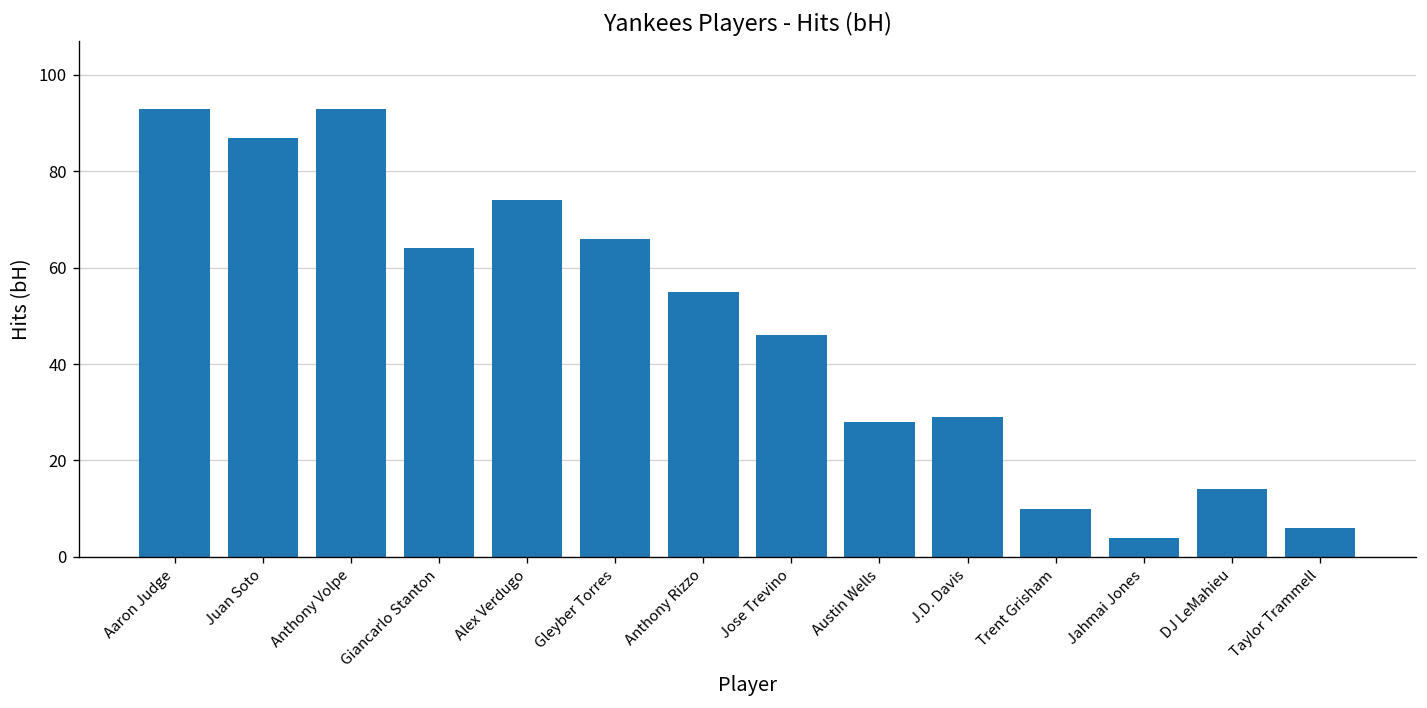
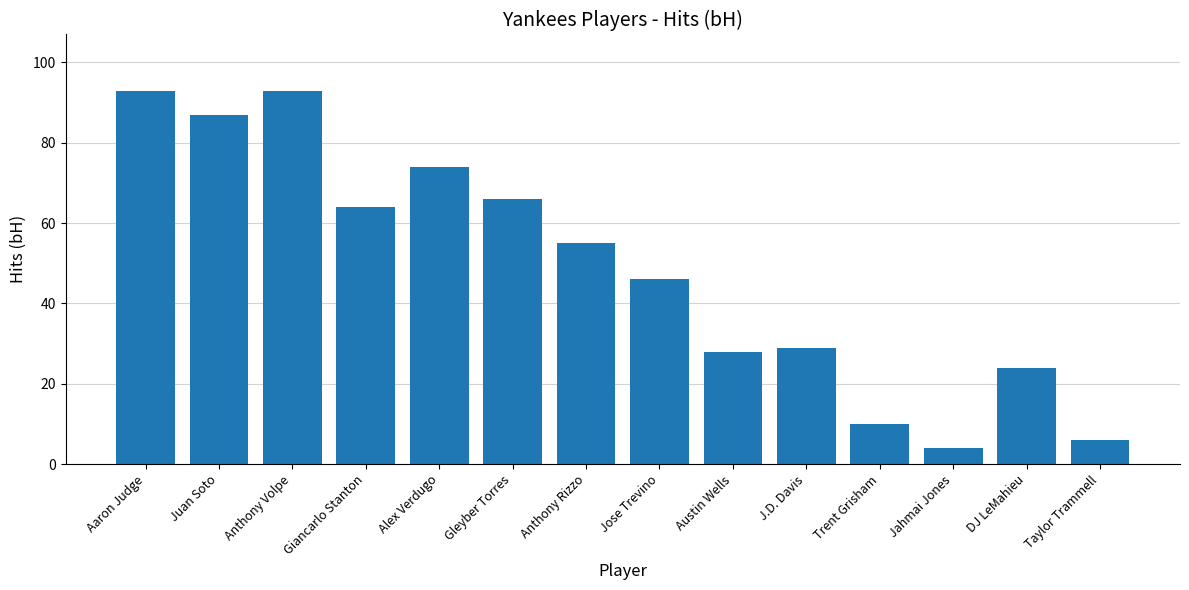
DJ LeMahieu: 14 -> 24
